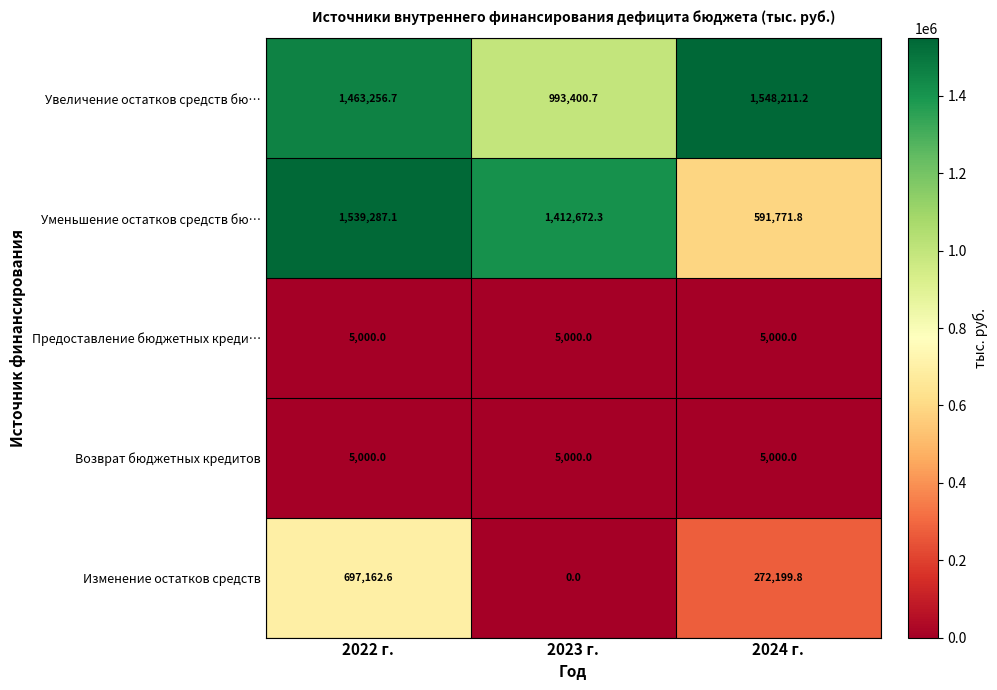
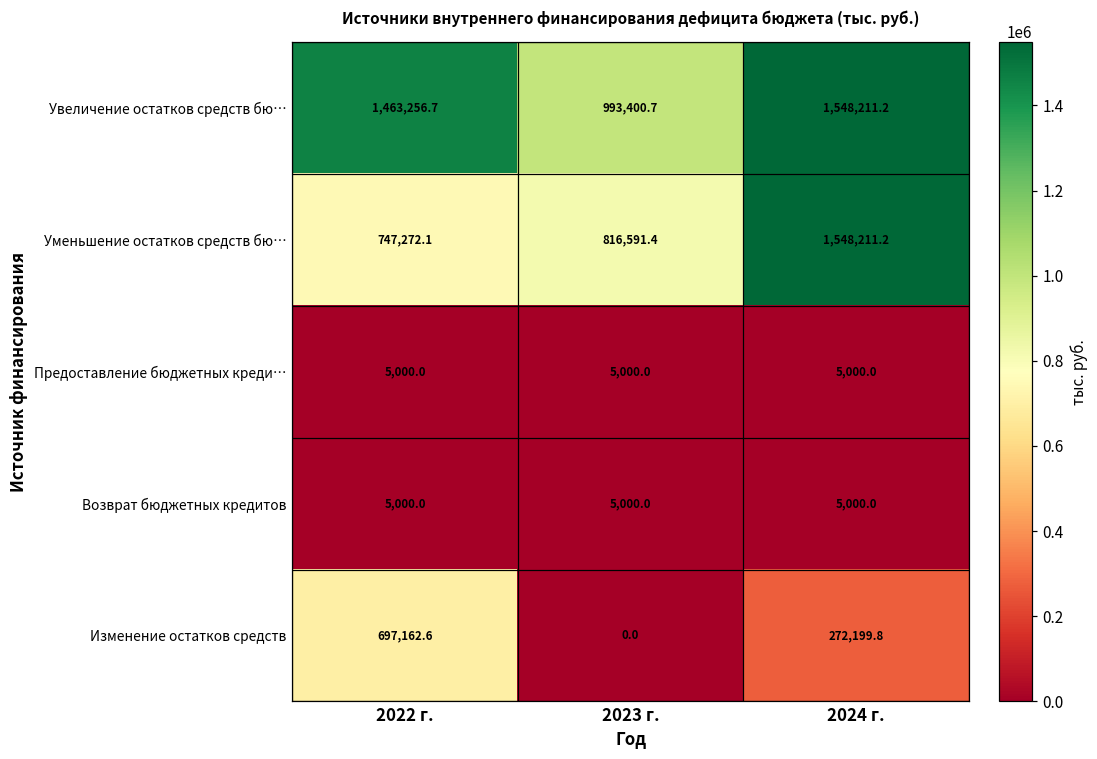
Уменьшение остатков средств бю…, 2022 г.: 1,539,287.1 -> 747,272.1
Уменьшение остатков средств бю…, 2023 г.: 1,412,672.3 -> 816,591.4
Уменьшение остатков средств бю…, 2024 г.: 591,771.8 -> 1,548,211.2
